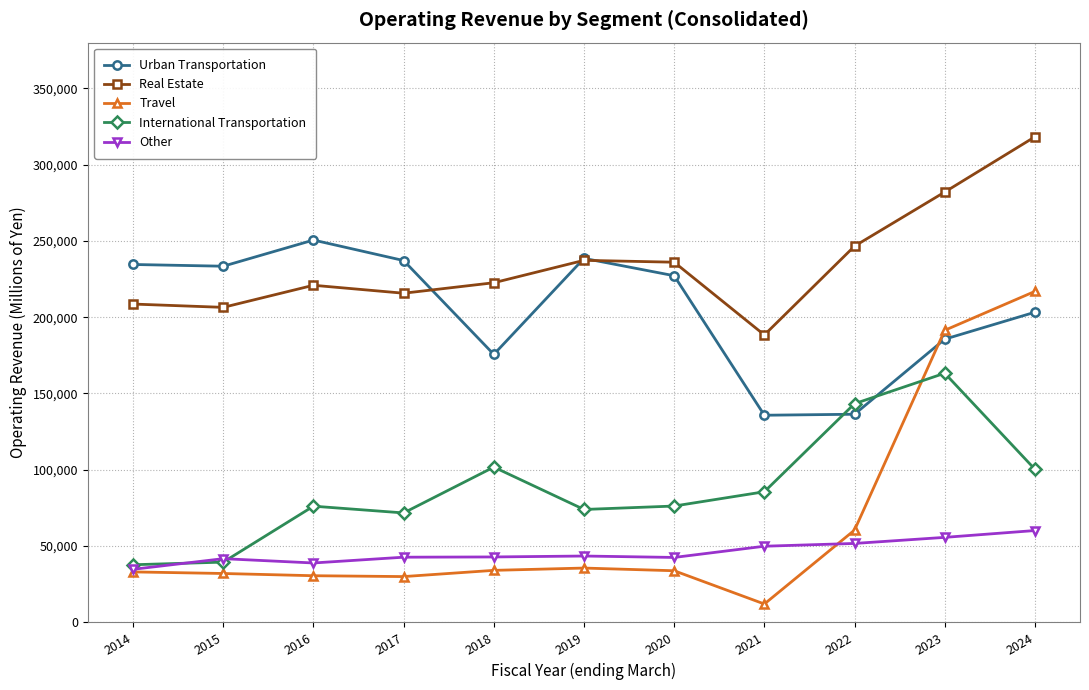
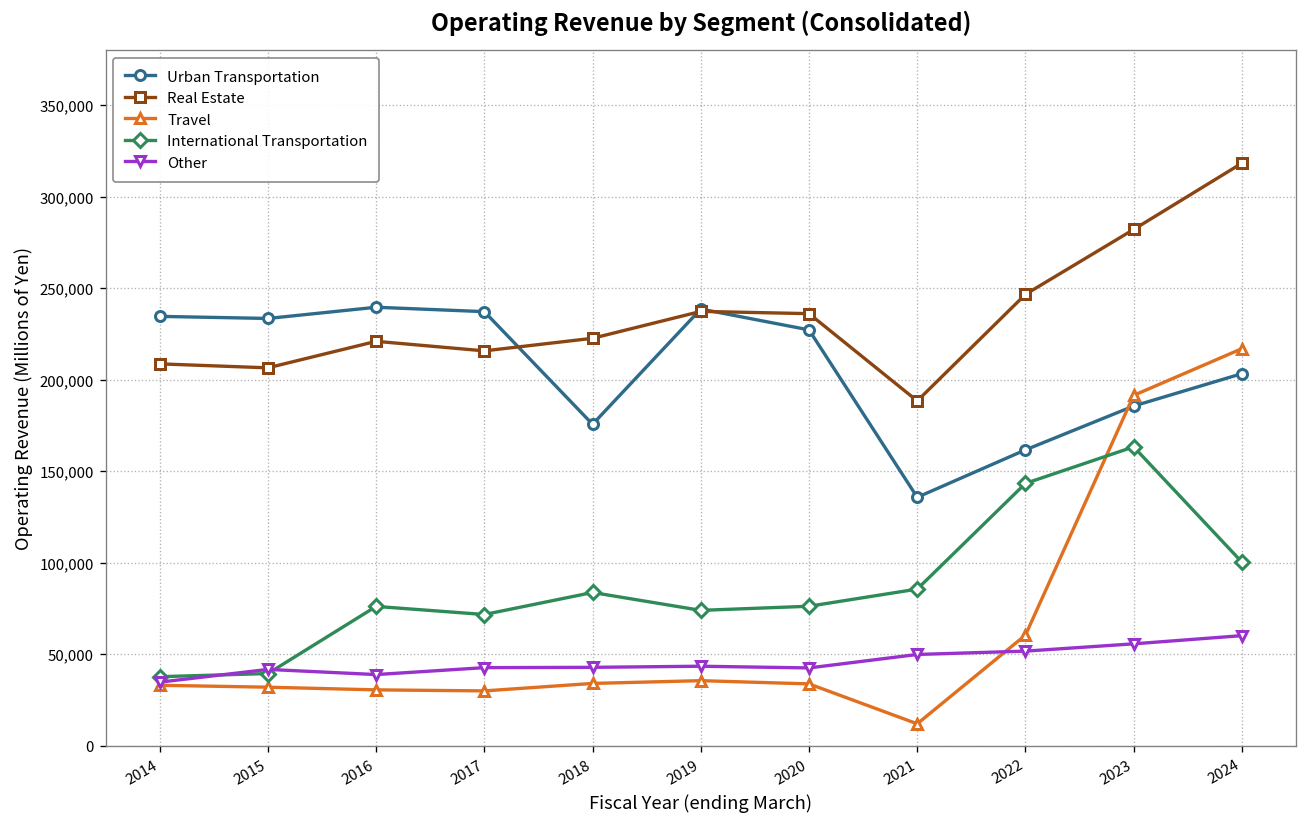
Urban Transportation, 2016: 251,000 -> 240,000
International Transportation, 2018: 102,000 -> 84,000
Urban Transportation, 2022: 136,000 -> 162,000
